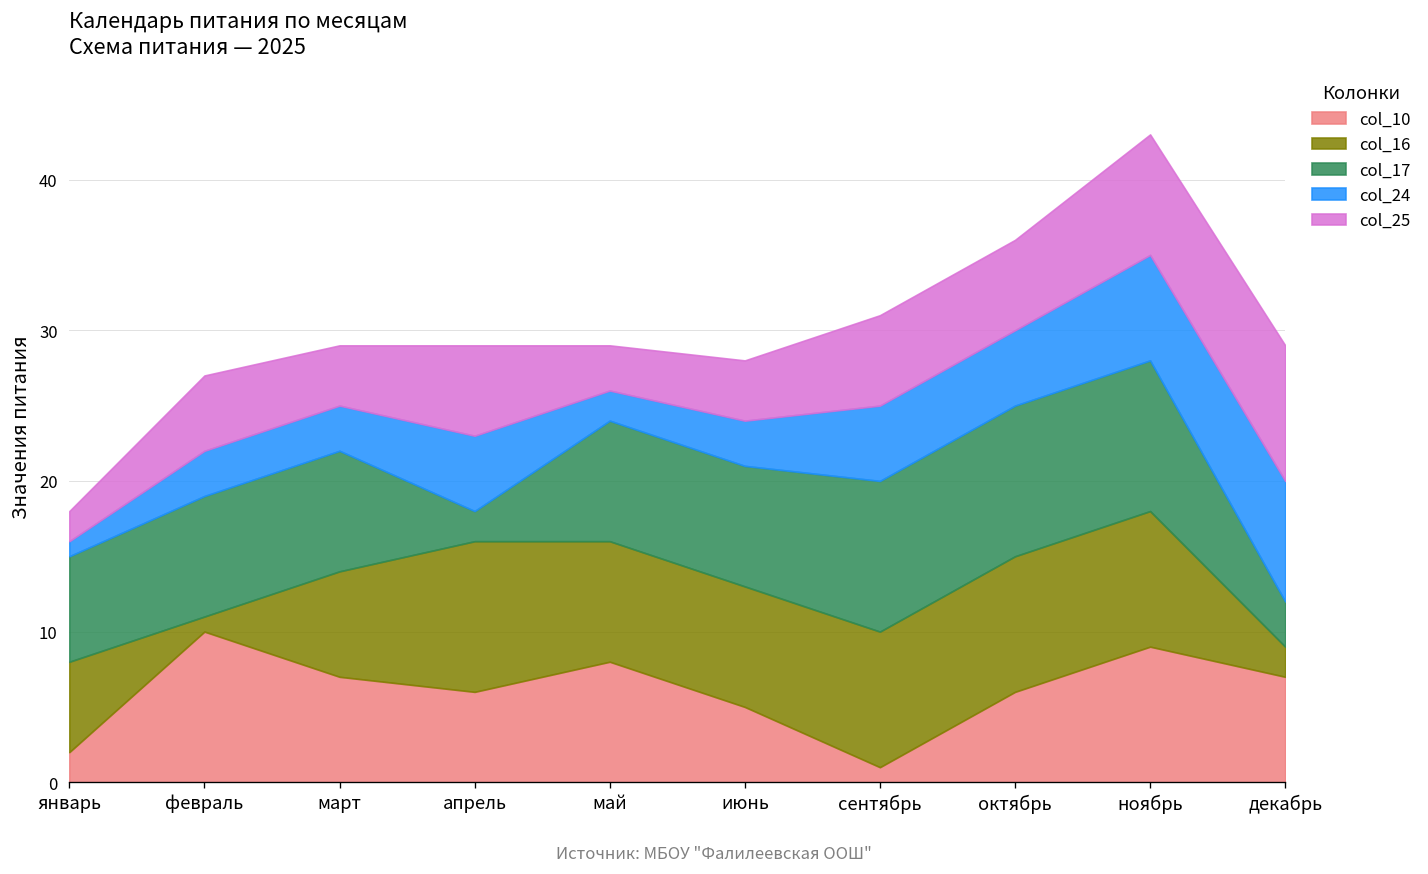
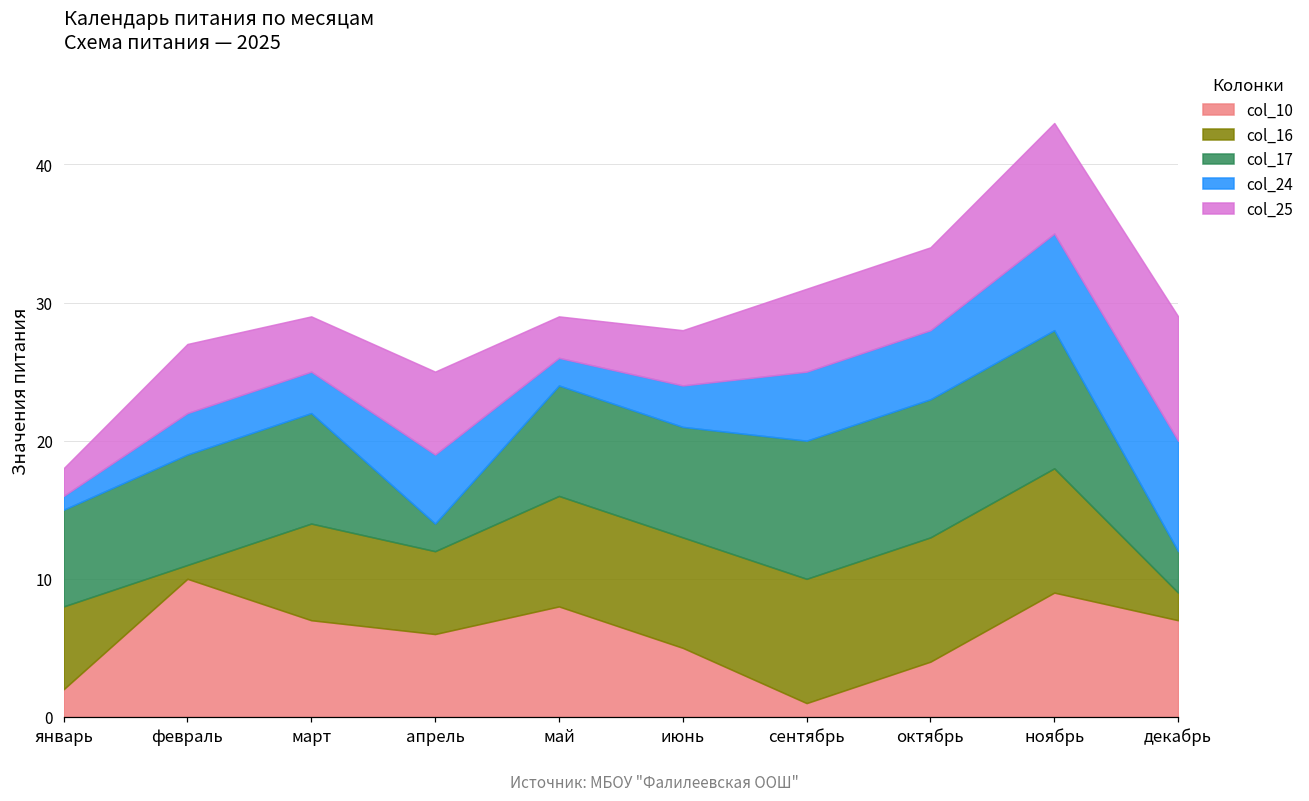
col_16, апрель: 10 -> 6
col_10, октябрь: 6 -> 4
